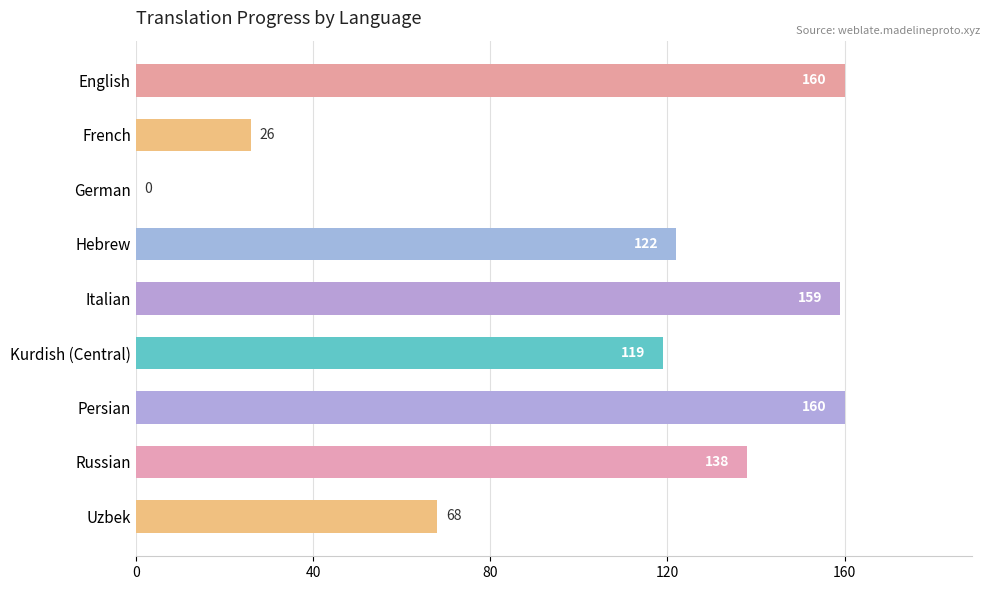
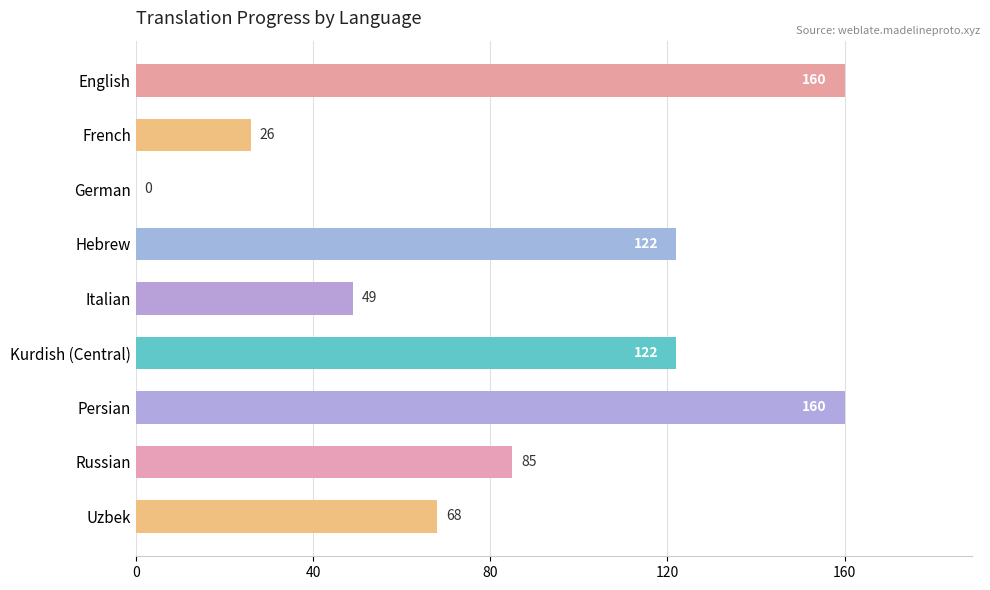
Italian: 159 -> 49
Kurdish (Central): 119 -> 122
Russian: 138 -> 85
